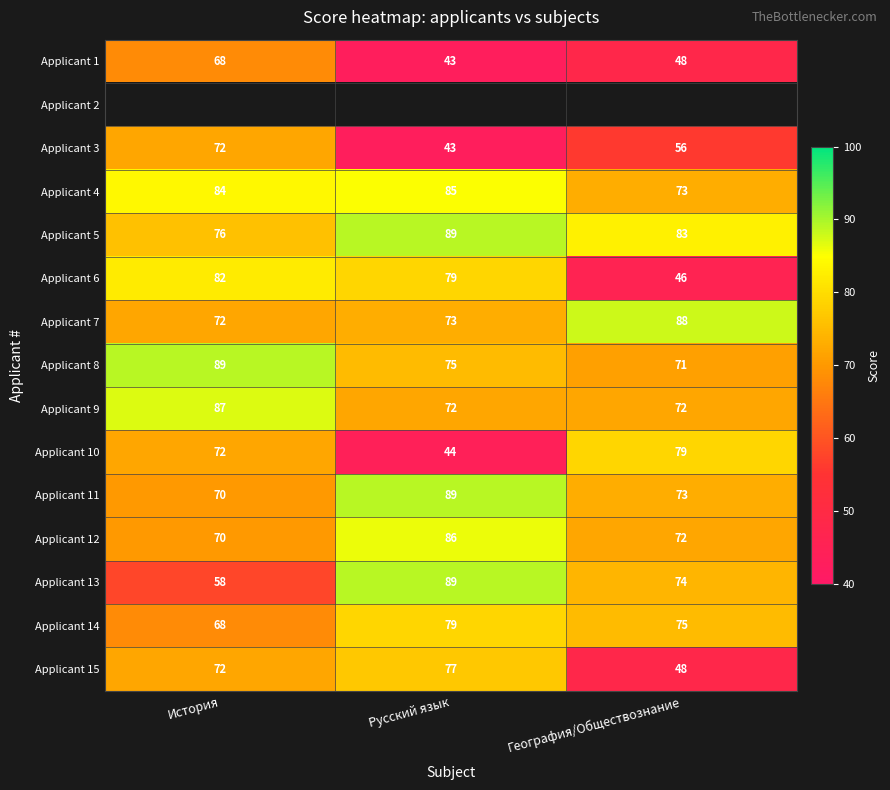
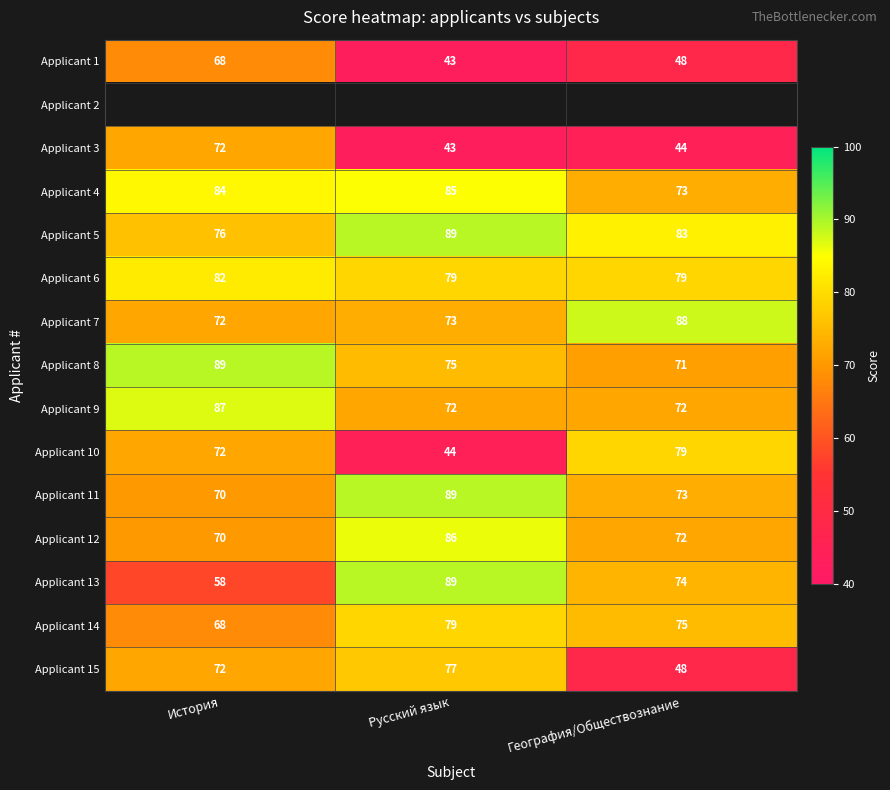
Applicant 3, География/Обществознание: 56 -> 44
Applicant 6, География/Обществознание: 46 -> 79
